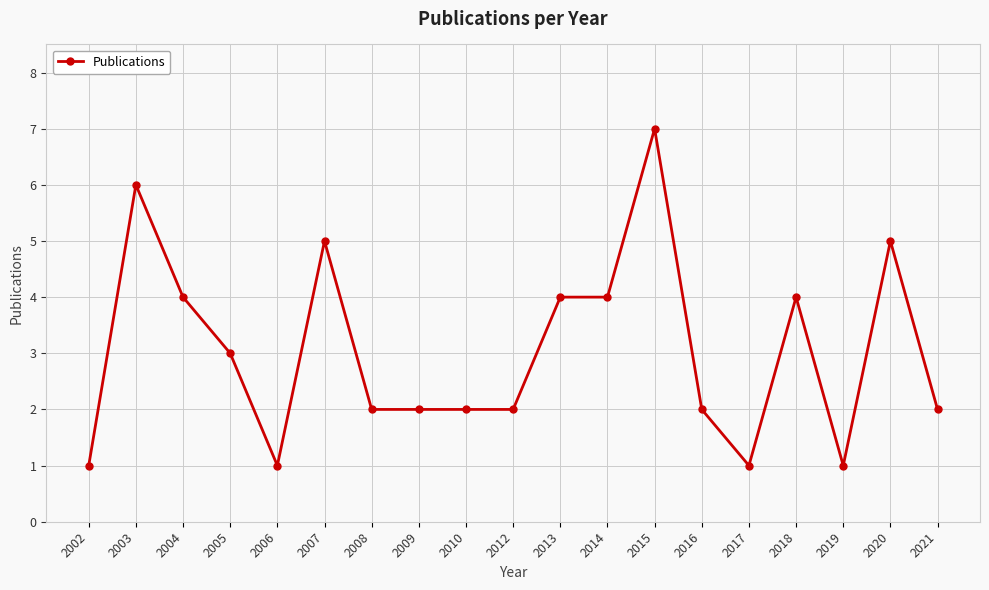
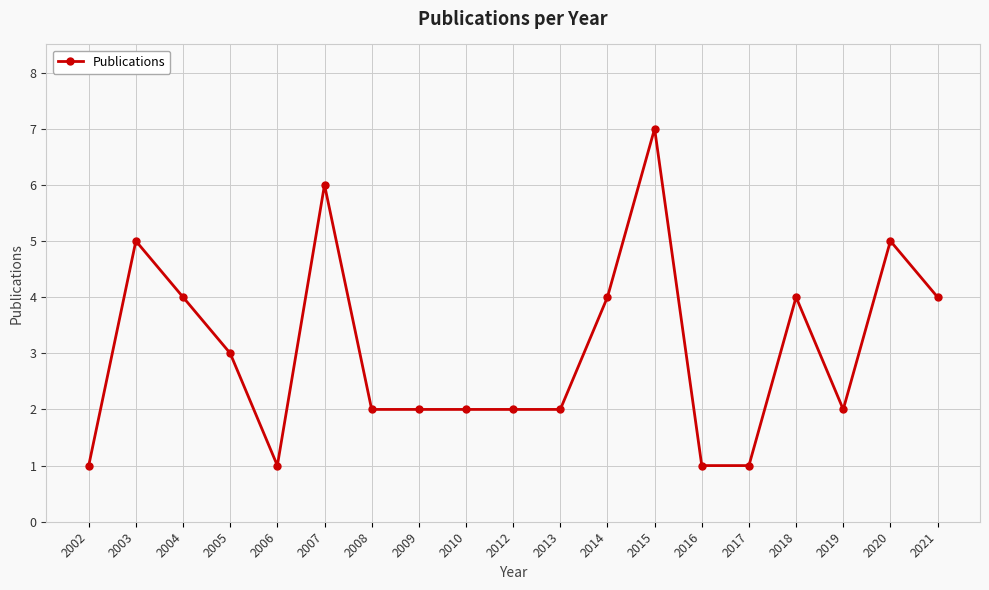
2003: 6 -> 5
2007: 5 -> 6
2013: 4 -> 2
2016: 2 -> 1
2019: 1 -> 2
2021: 2 -> 4
